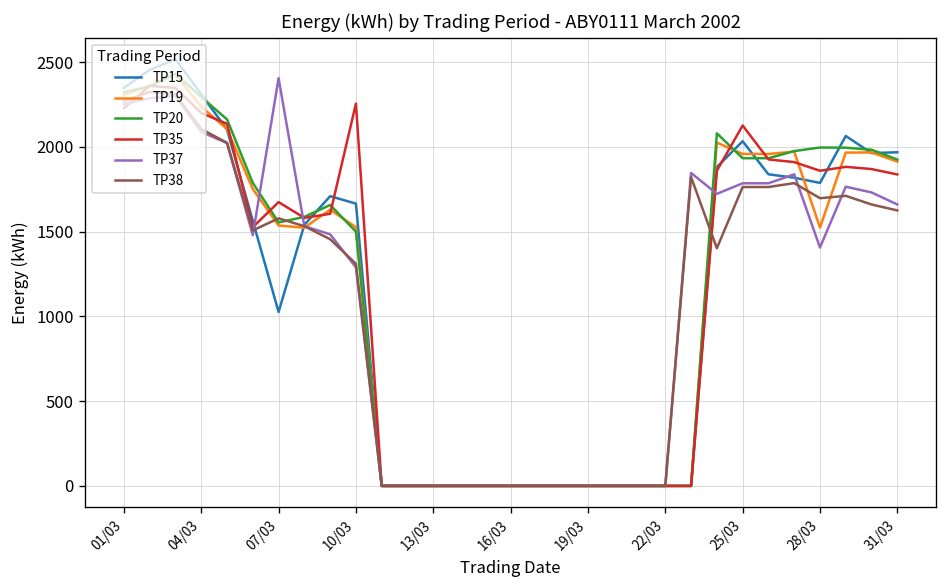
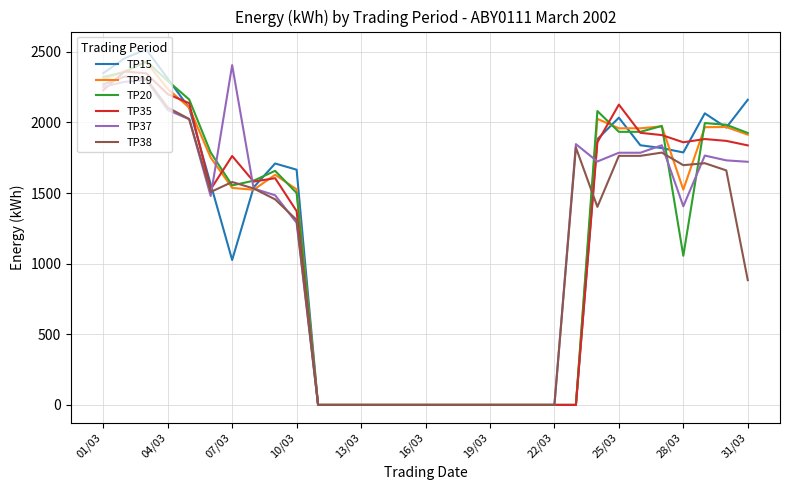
TP35, 07/03: 1670 -> 1760
TP35, 10/03: 2260 -> 1370
TP20, 28/03: 2000 -> 1060
TP15, 31/03: 1970 -> 2160
TP37, 31/03: 1660 -> 1720
TP38, 31/03: 1630 -> 880
